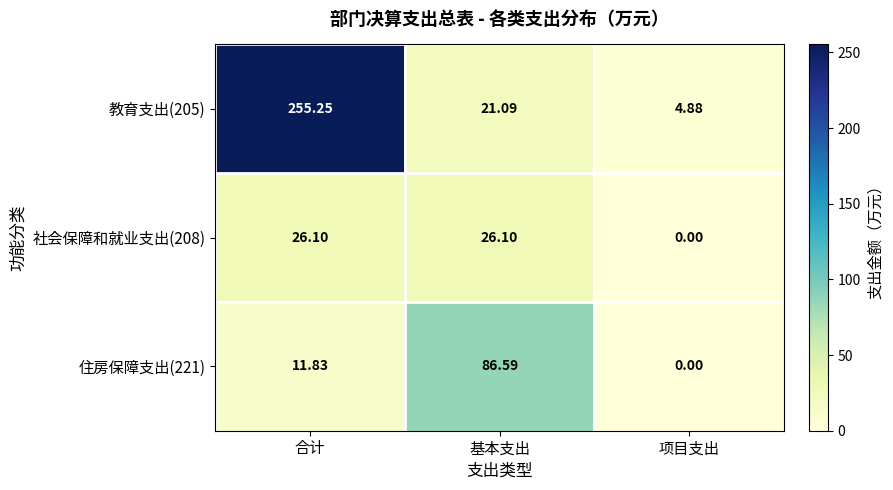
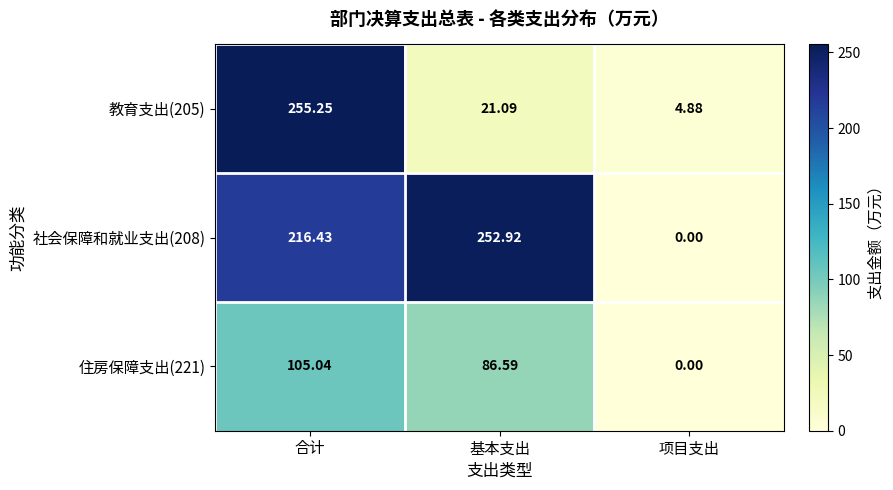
社会保障和就业支出(208), 合计: 26.10 -> 216.43
社会保障和就业支出(208), 基本支出: 26.10 -> 252.92
住房保障支出(221), 合计: 11.83 -> 105.04
